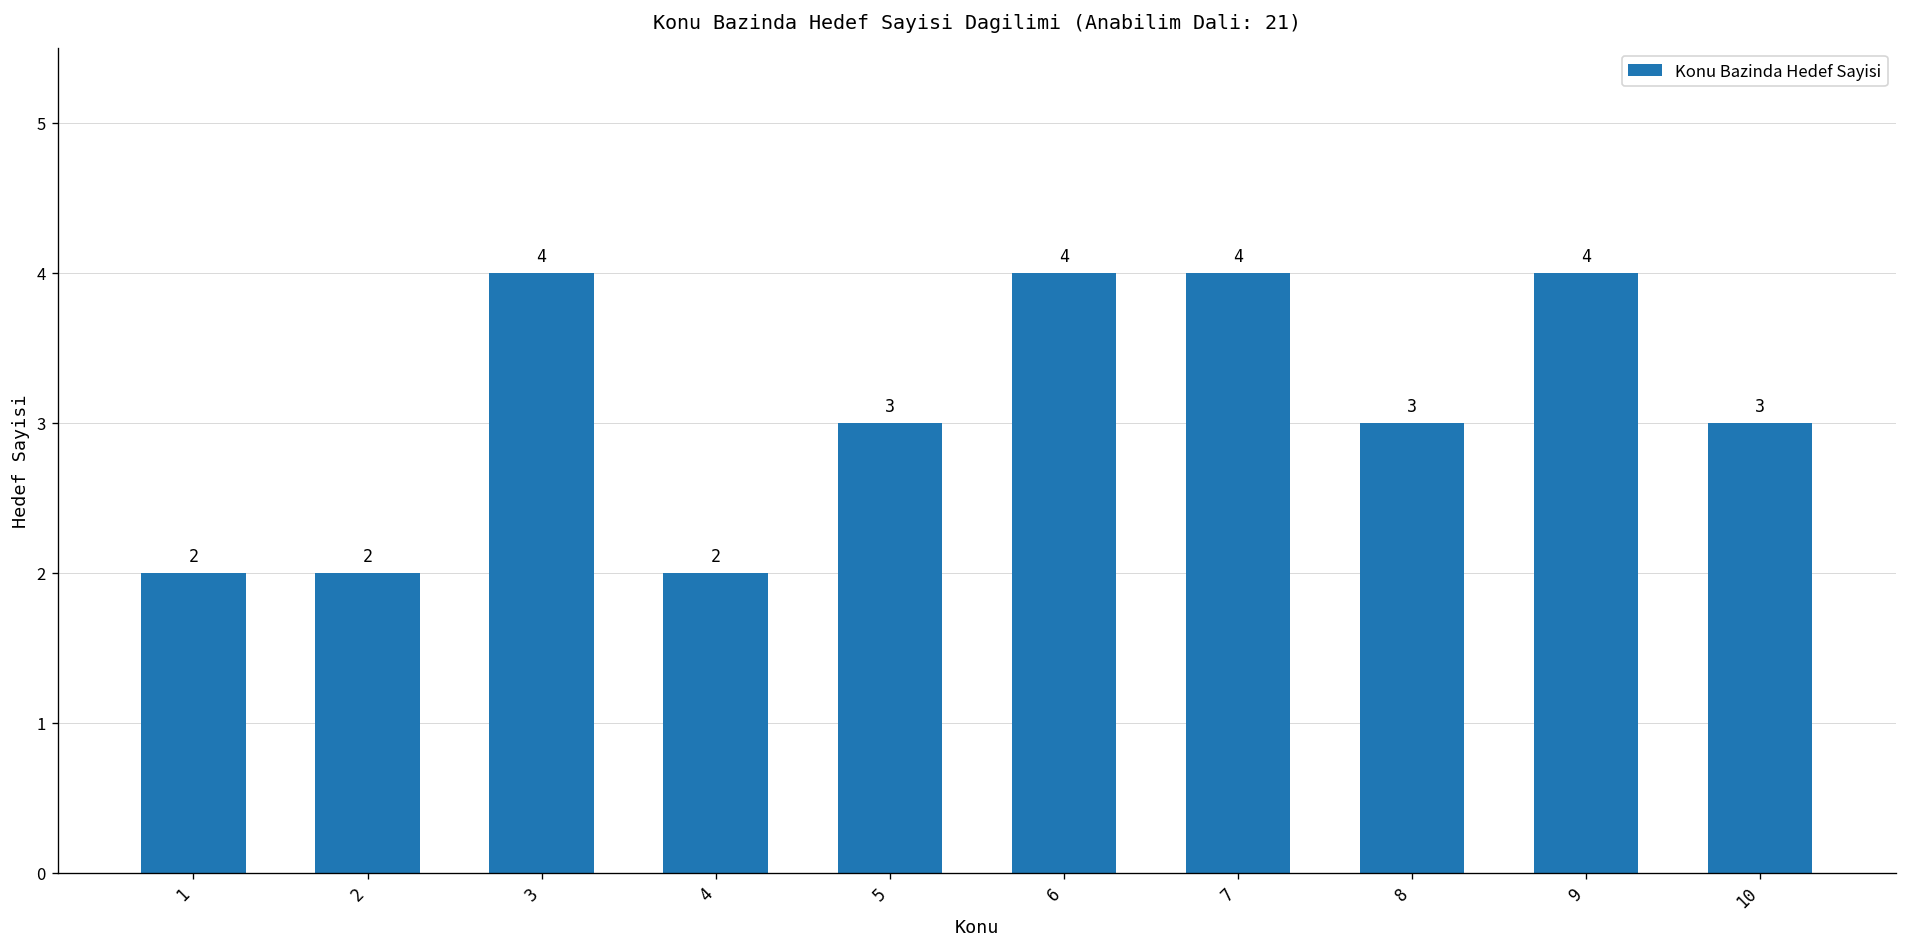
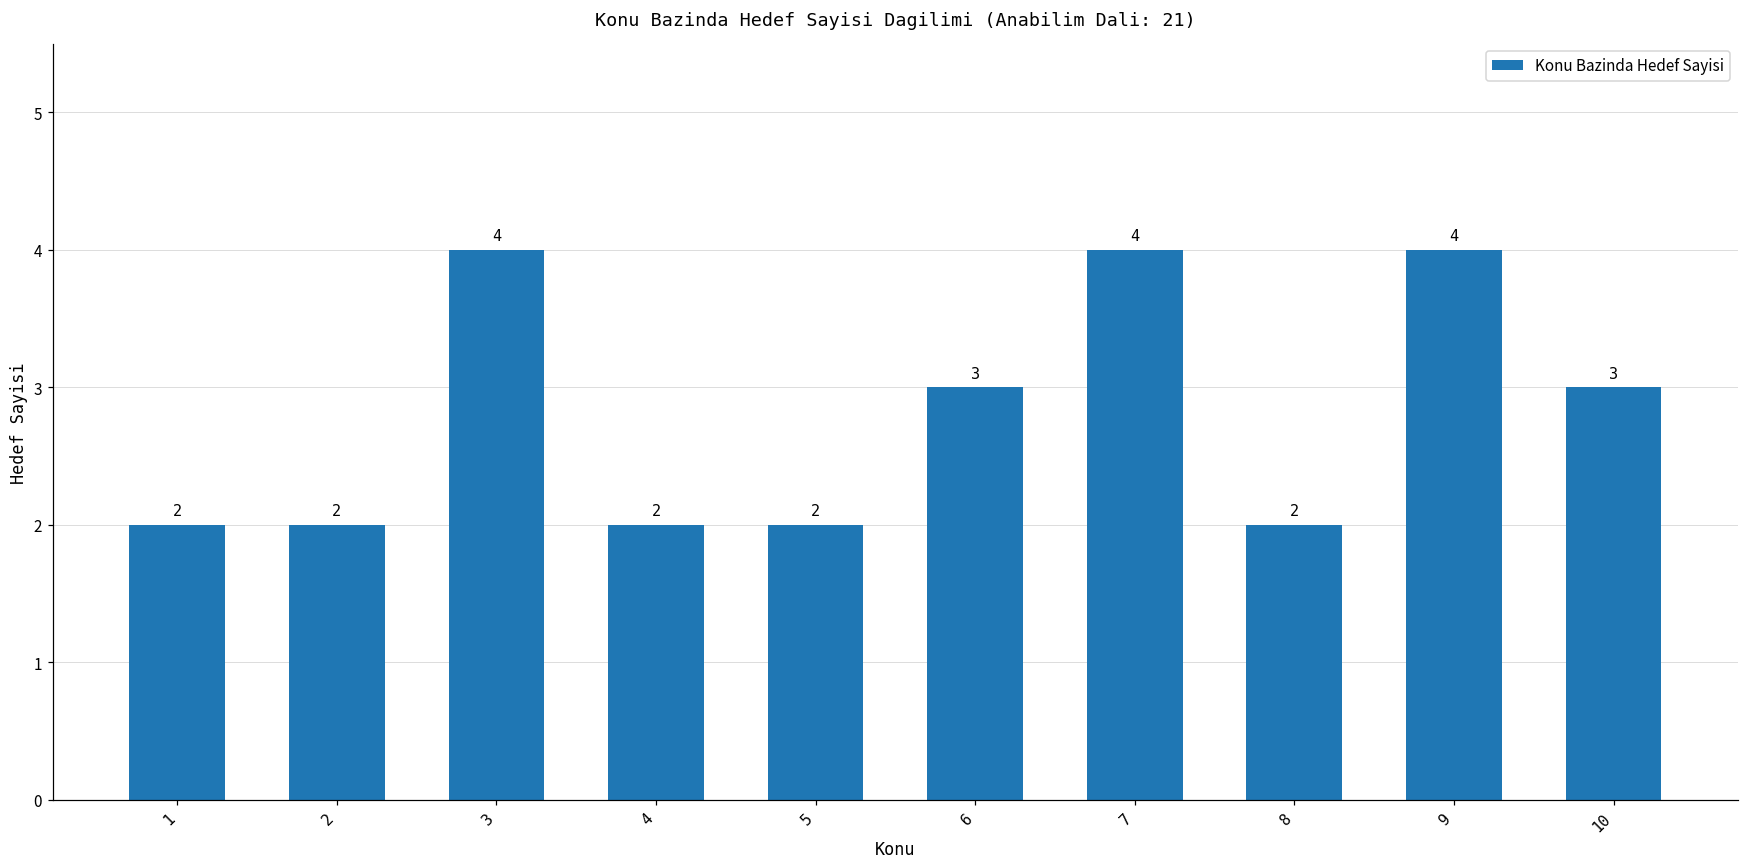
5: 3 -> 2
6: 4 -> 3
8: 3 -> 2
